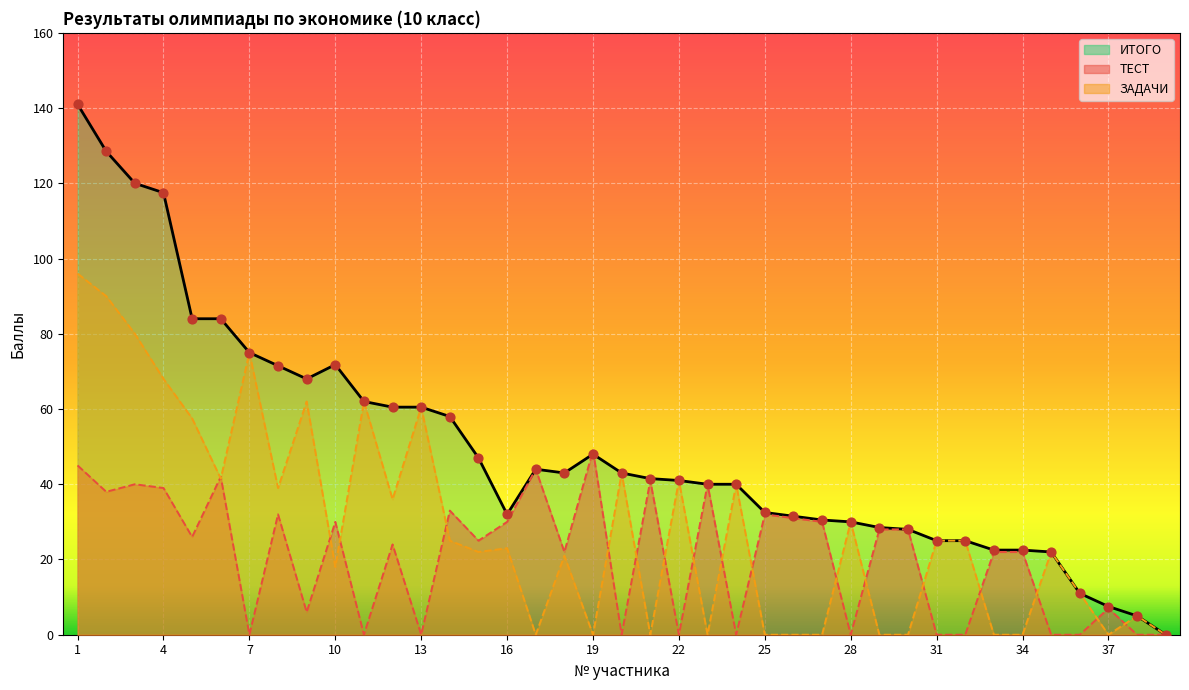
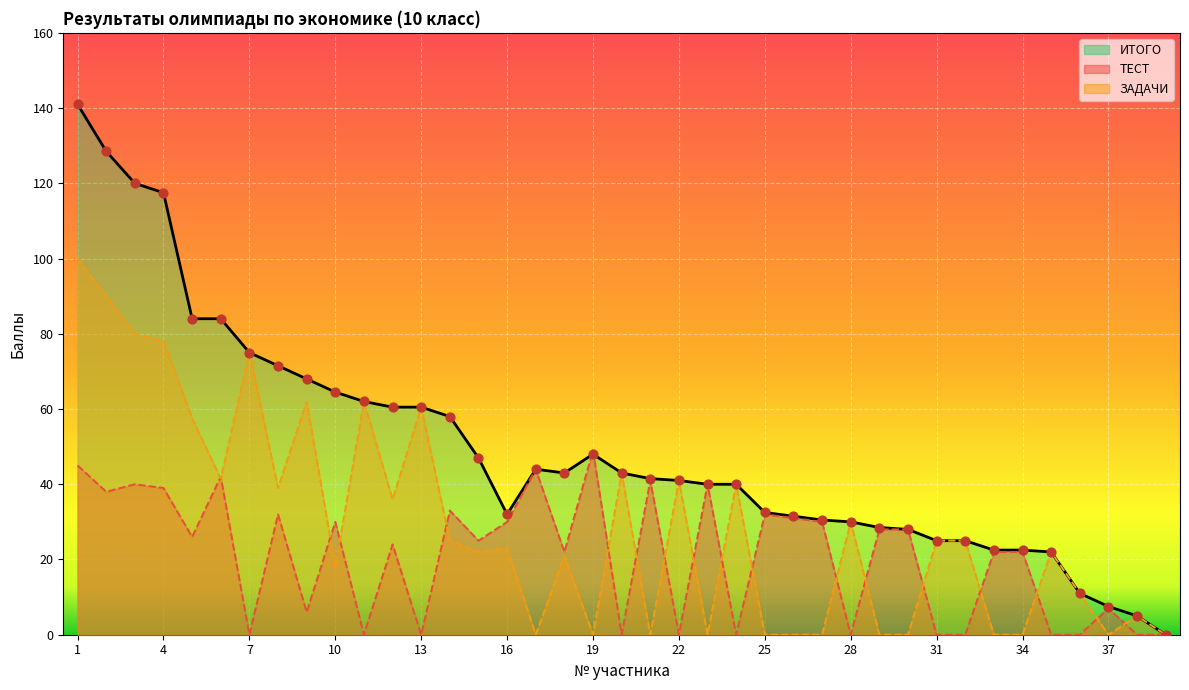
ЗАДАЧИ, 1: 96 -> 100
ЗАДАЧИ, 4: 68 -> 78
ИТОГО, 10: 72 -> 65
